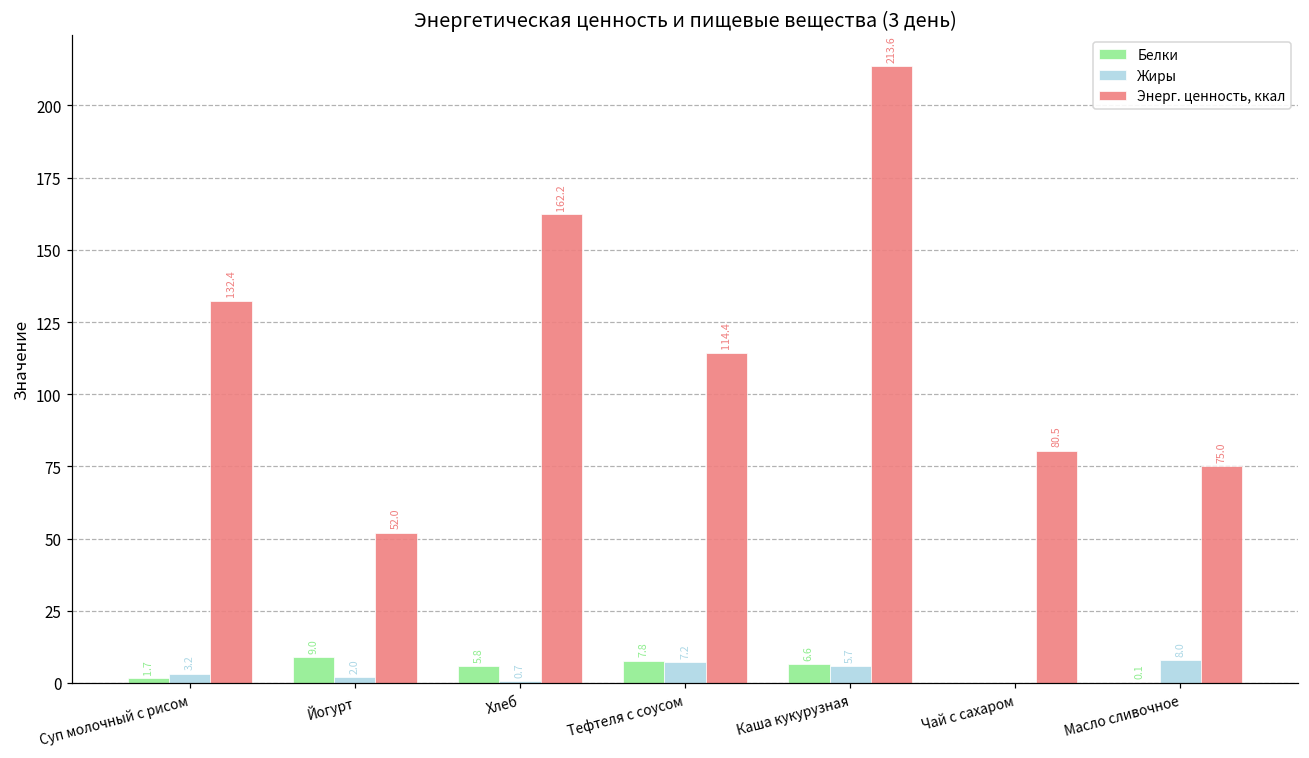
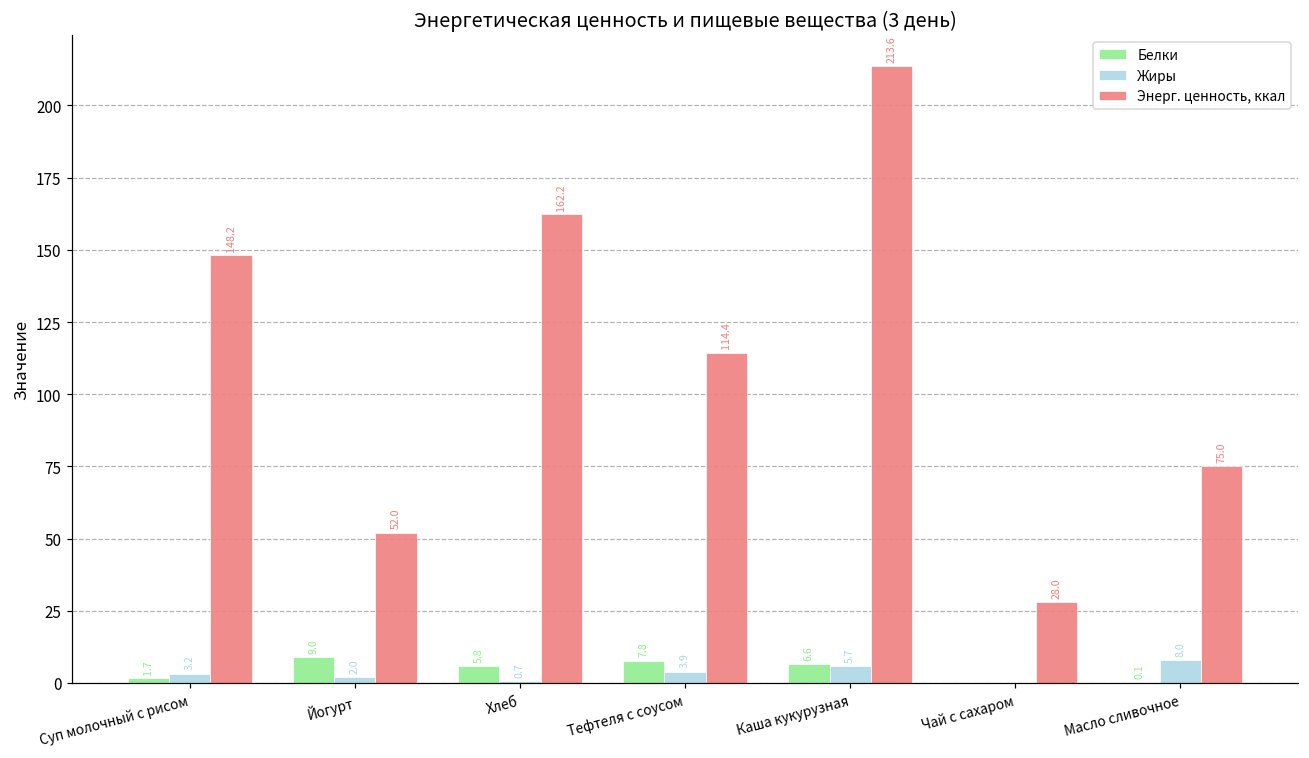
Энерг. ценность, ккал, Суп молочный с рисом: 132.4 -> 148.2
Жиры, Тефтеля с соусом: 7.2 -> 3.9
Энерг. ценность, ккал, Чай с сахаром: 80.5 -> 28.0
